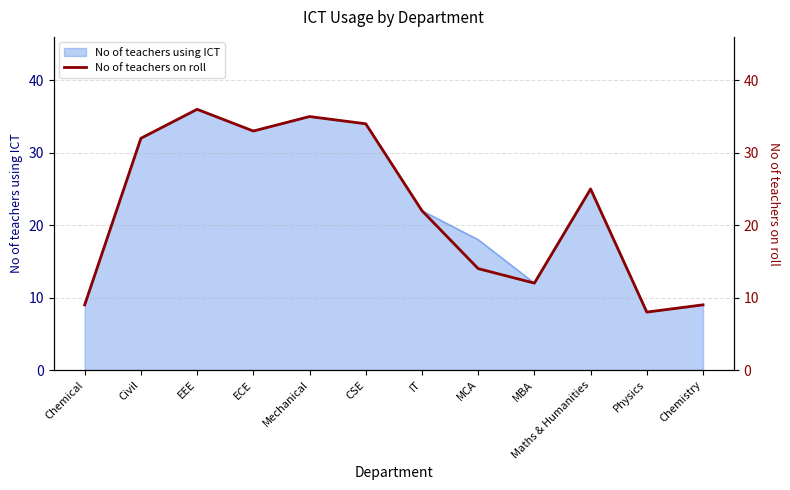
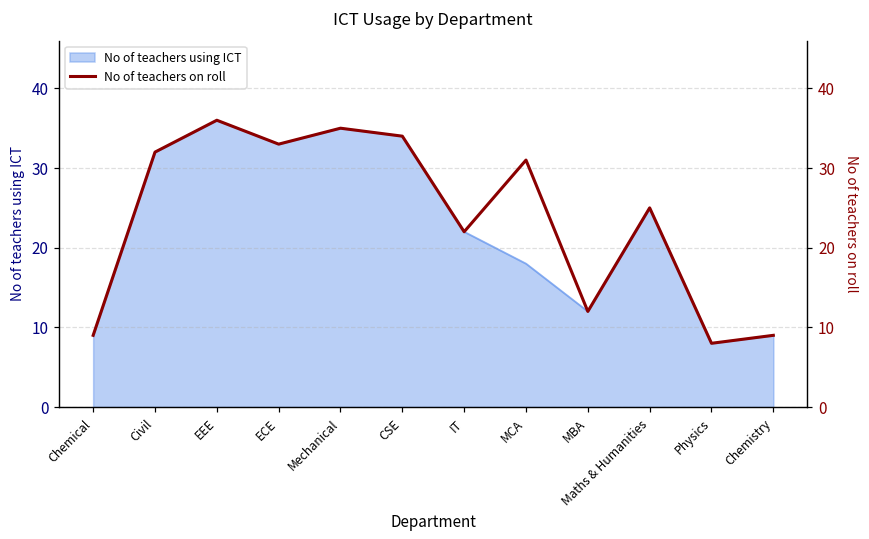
No of teachers on roll, MCA: 14 -> 31
